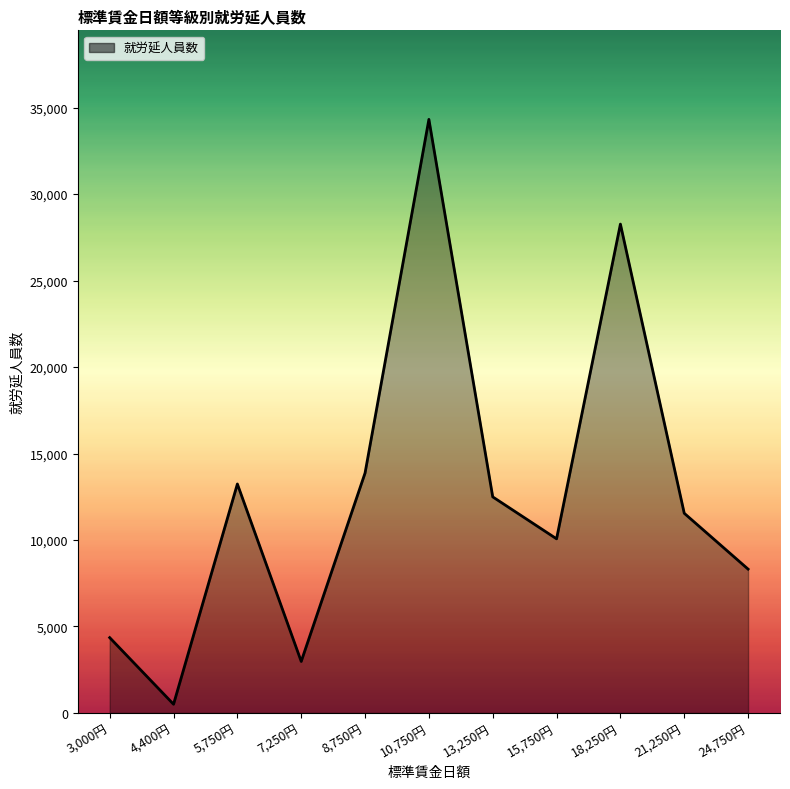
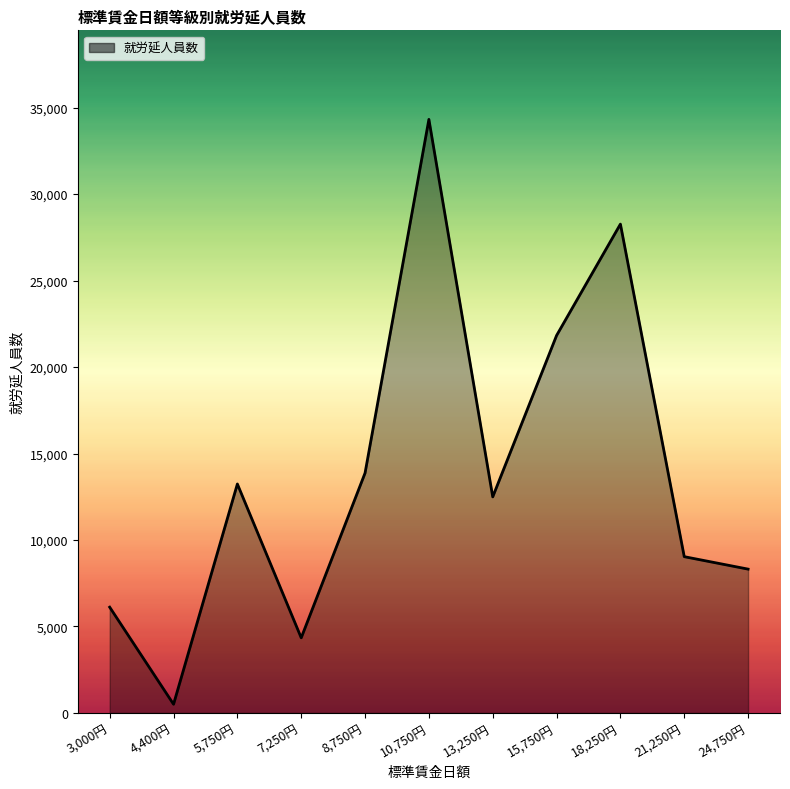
3,000円: 4,400 -> 6,100
7,250円: 3,000 -> 4,300
15,750円: 10,100 -> 21,800
21,250円: 11,500 -> 9,000
